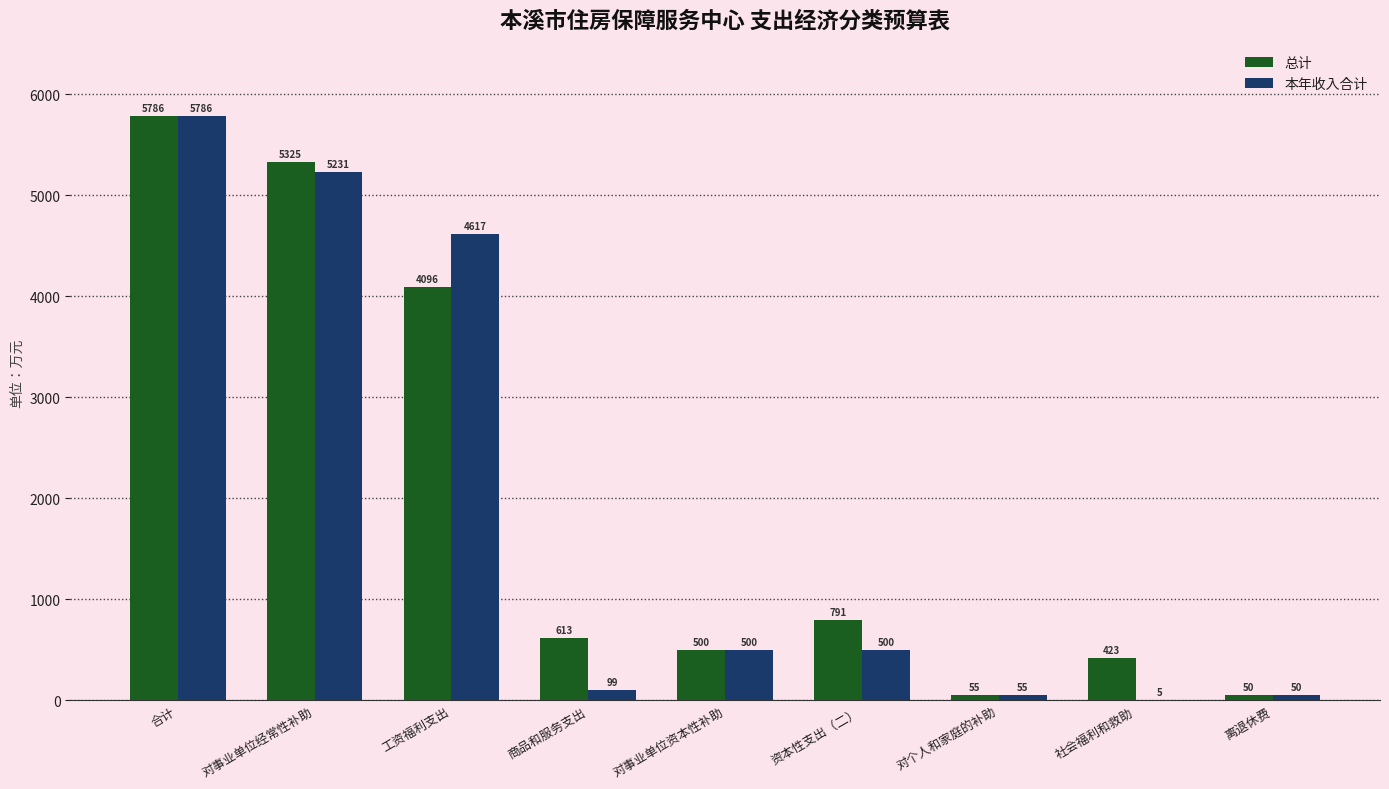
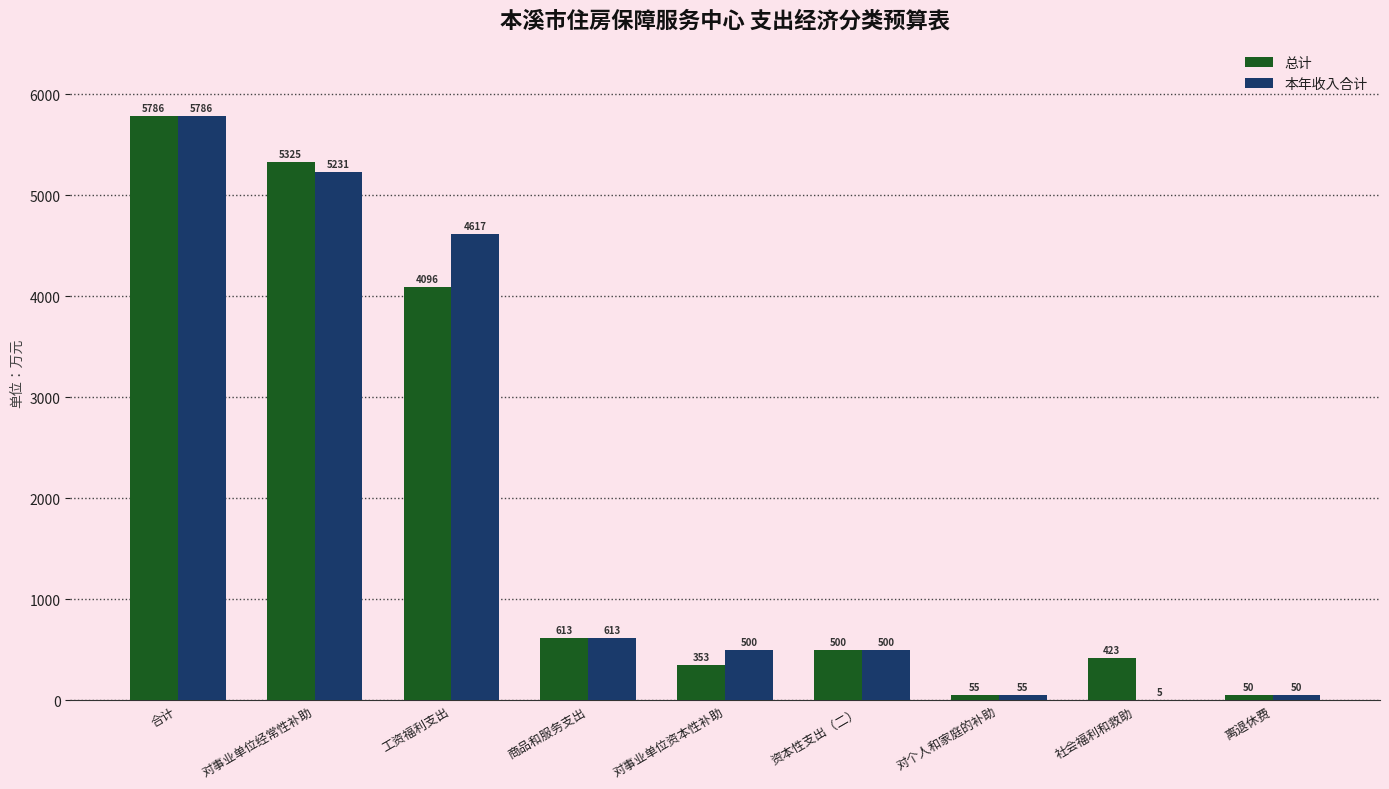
本年收入合计, 商品和服务支出: 99 -> 613
总计, 对事业单位资本性补助: 500 -> 353
总计, 资本性支出（二）: 791 -> 500
